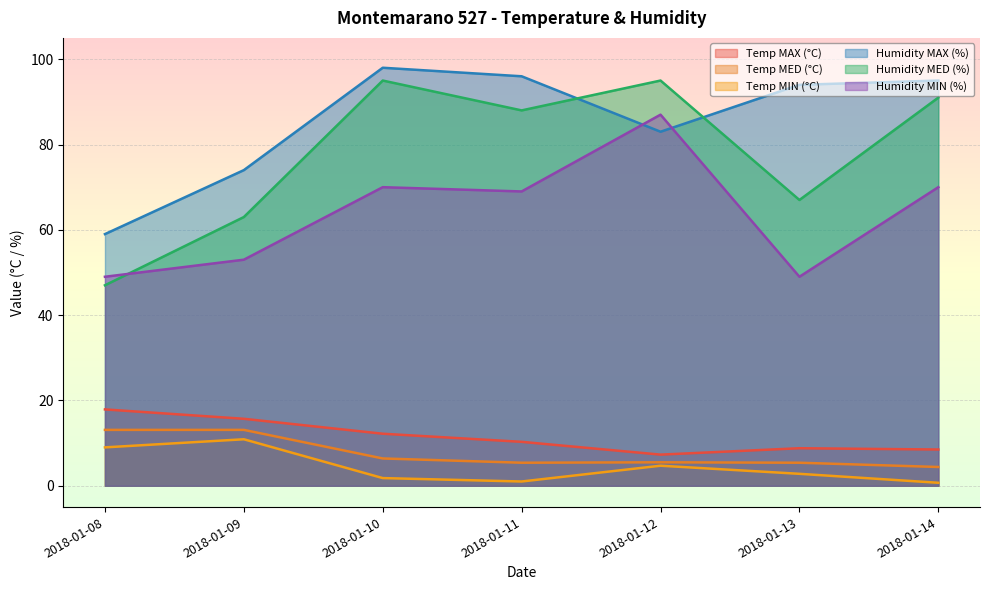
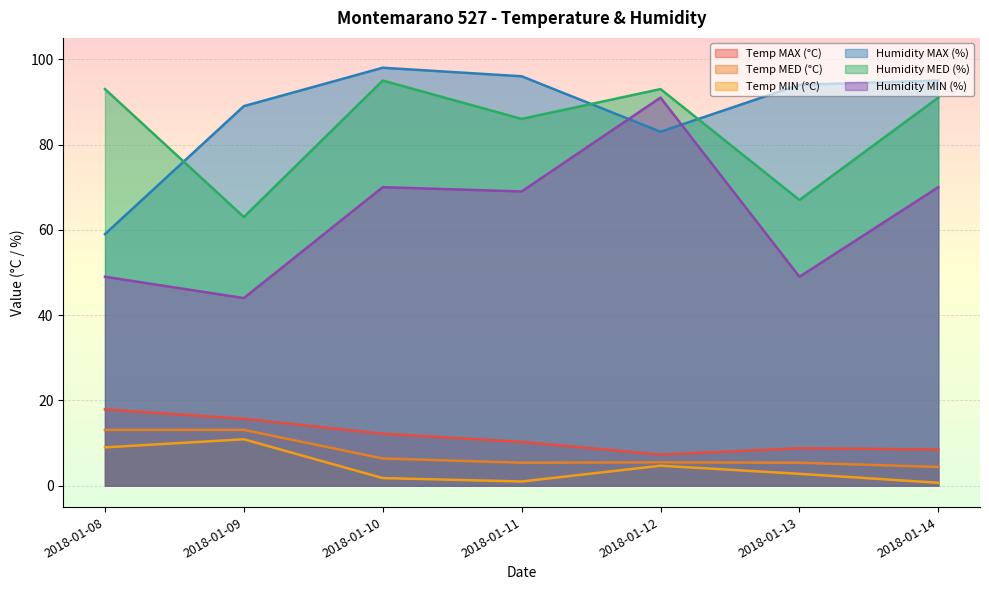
Humidity MED (%), 2018-01-08: 47 -> 93
Humidity MAX (%), 2018-01-09: 74 -> 89
Humidity MIN (%), 2018-01-09: 53 -> 44
Humidity MED (%), 2018-01-11: 88 -> 86
Humidity MED (%), 2018-01-12: 95 -> 93
Humidity MIN (%), 2018-01-12: 87 -> 91
